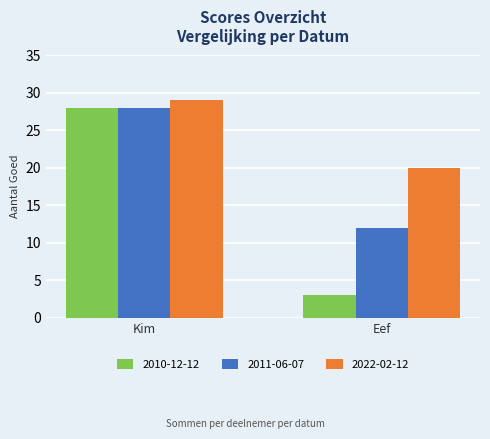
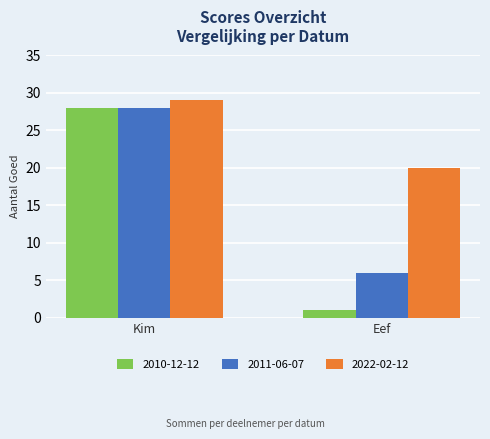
2010-12-12, Eef: 3 -> 1
2011-06-07, Eef: 12 -> 6
